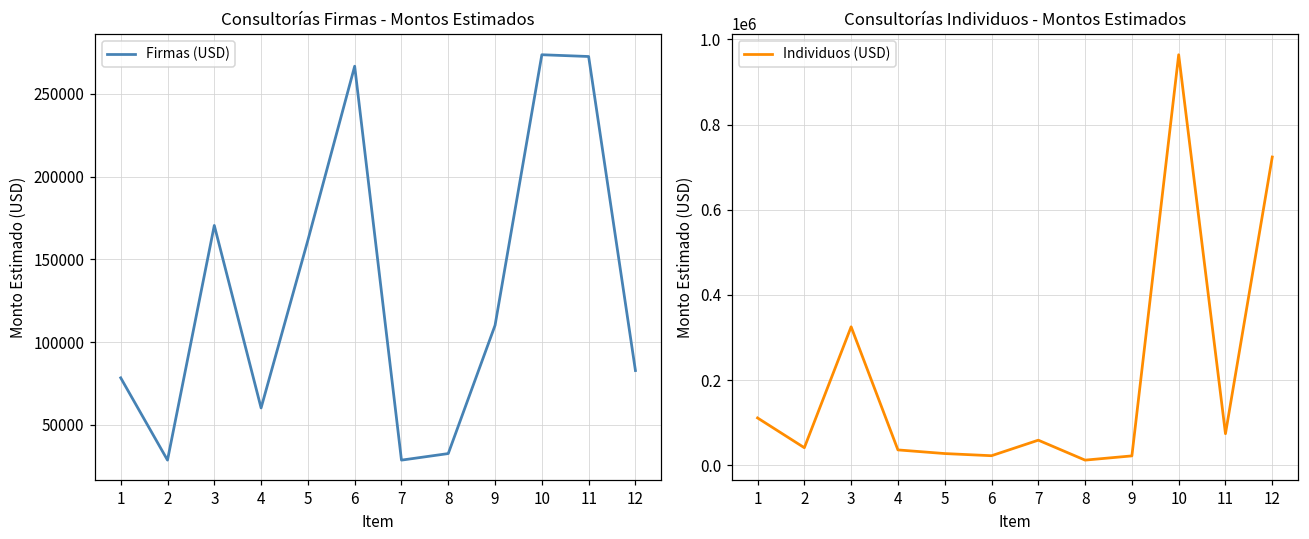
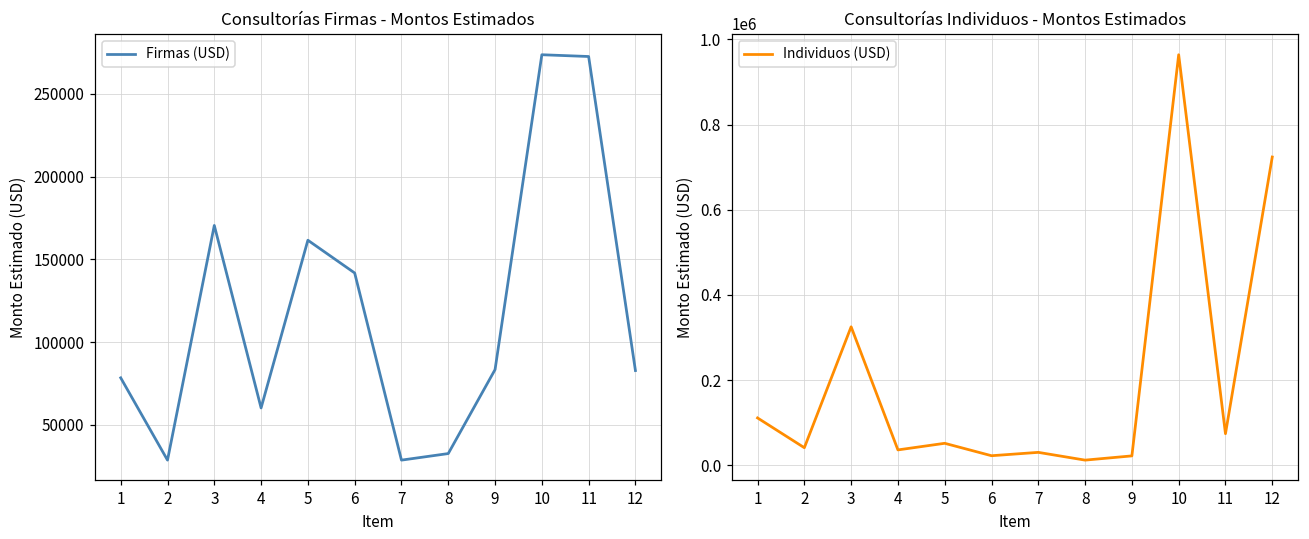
Consultorías Firmas - Montos Estimados, 6: 267000 -> 142000
Consultorías Firmas - Montos Estimados, 9: 110000 -> 83000
Consultorías Individuos - Montos Estimados, 5: 30000 -> 50000
Consultorías Individuos - Montos Estimados, 7: 60000 -> 30000
